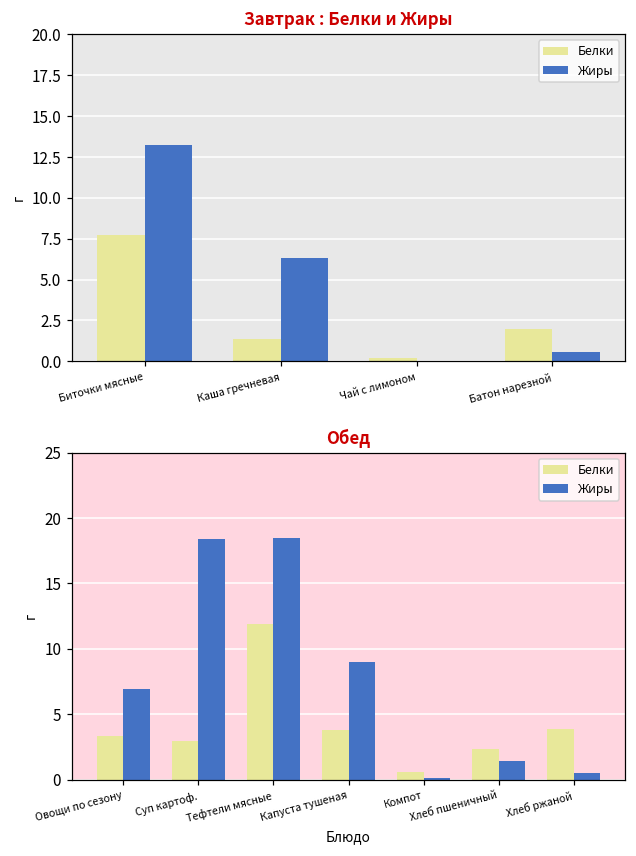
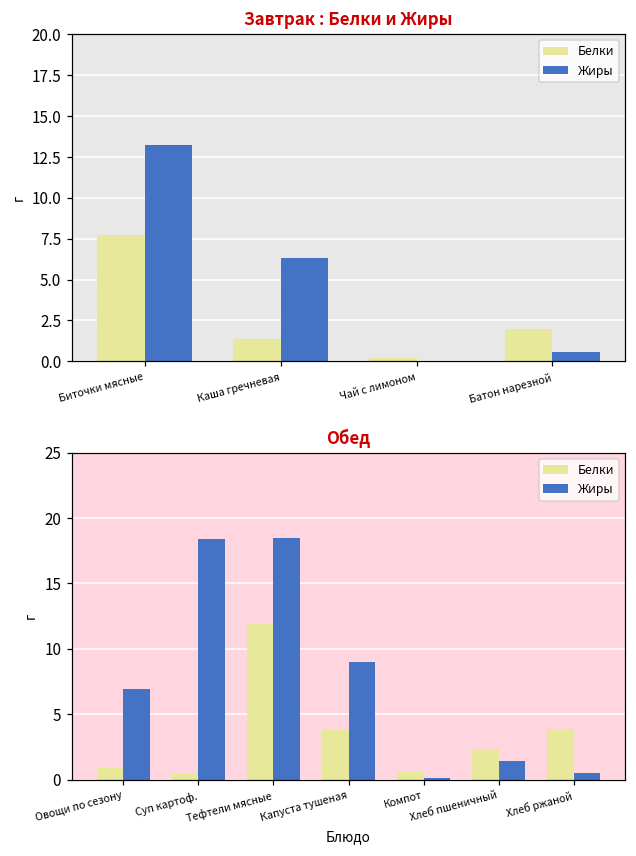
Обед, Белки, Овощи по сезону: 3.3 -> 0.9
Обед, Белки, Суп картоф.: 3.0 -> 0.4
